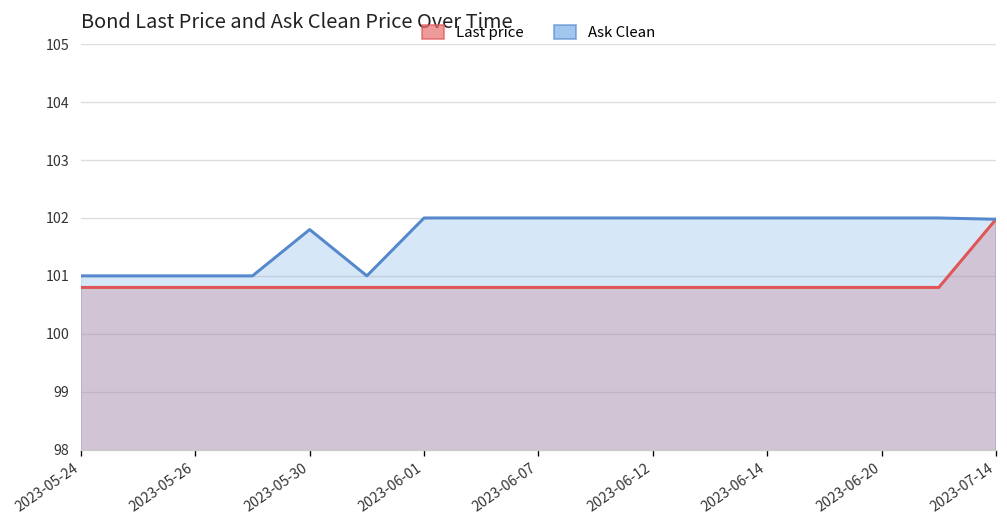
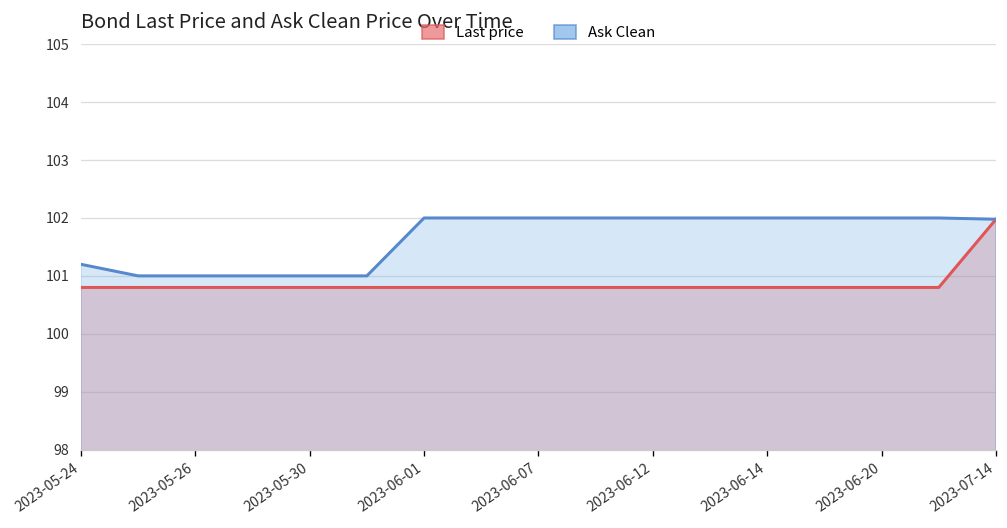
Ask Clean, 2023-05-24: 101.0 -> 101.2
Ask Clean, 2023-05-30: 101.8 -> 101.0
